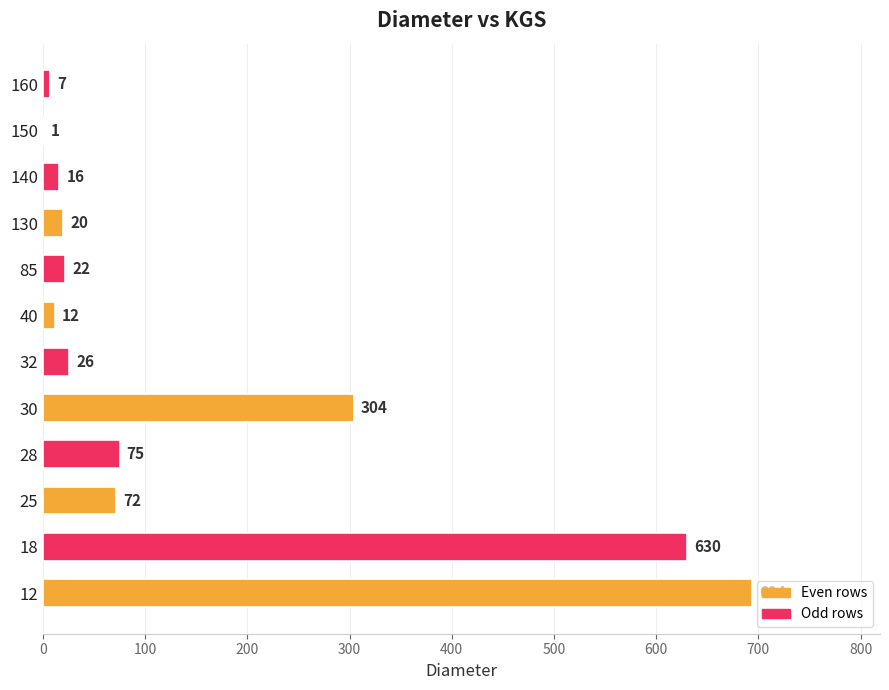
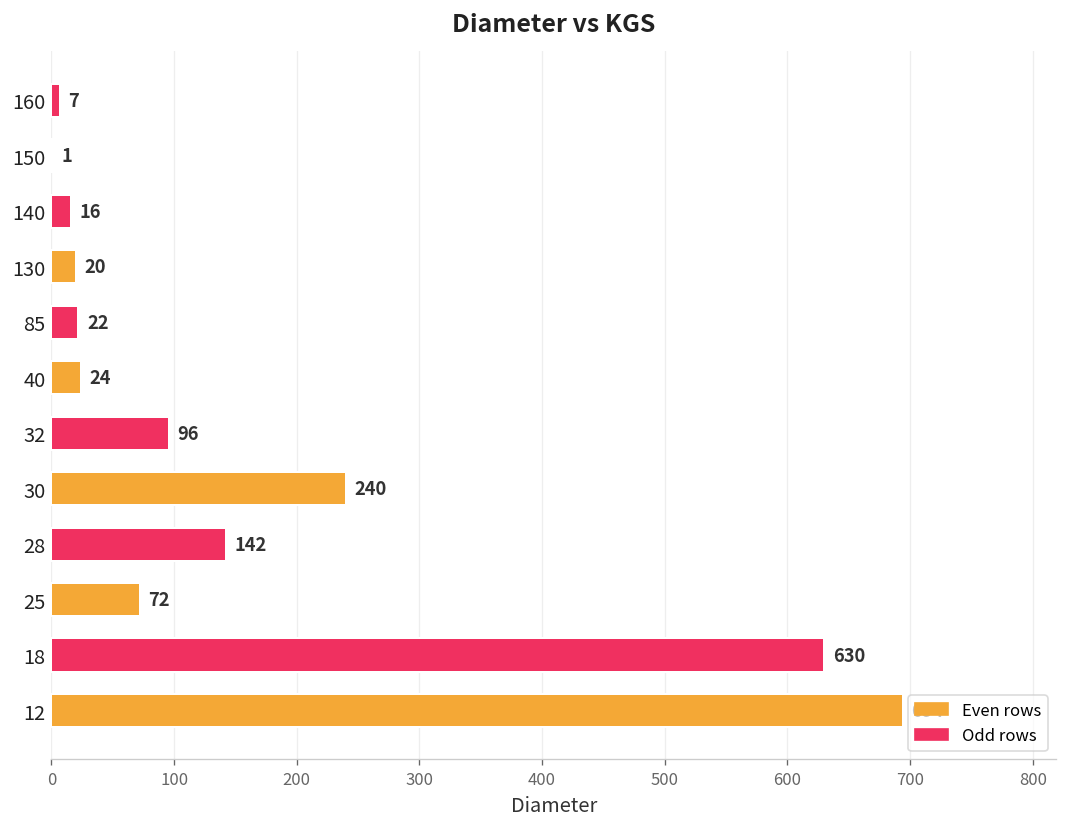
40: 12 -> 24
32: 26 -> 96
30: 304 -> 240
28: 75 -> 142
